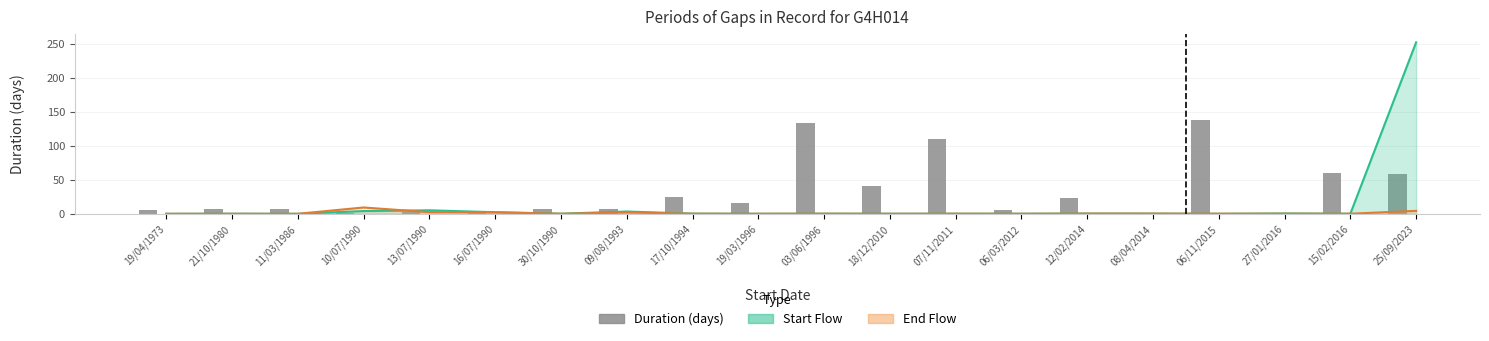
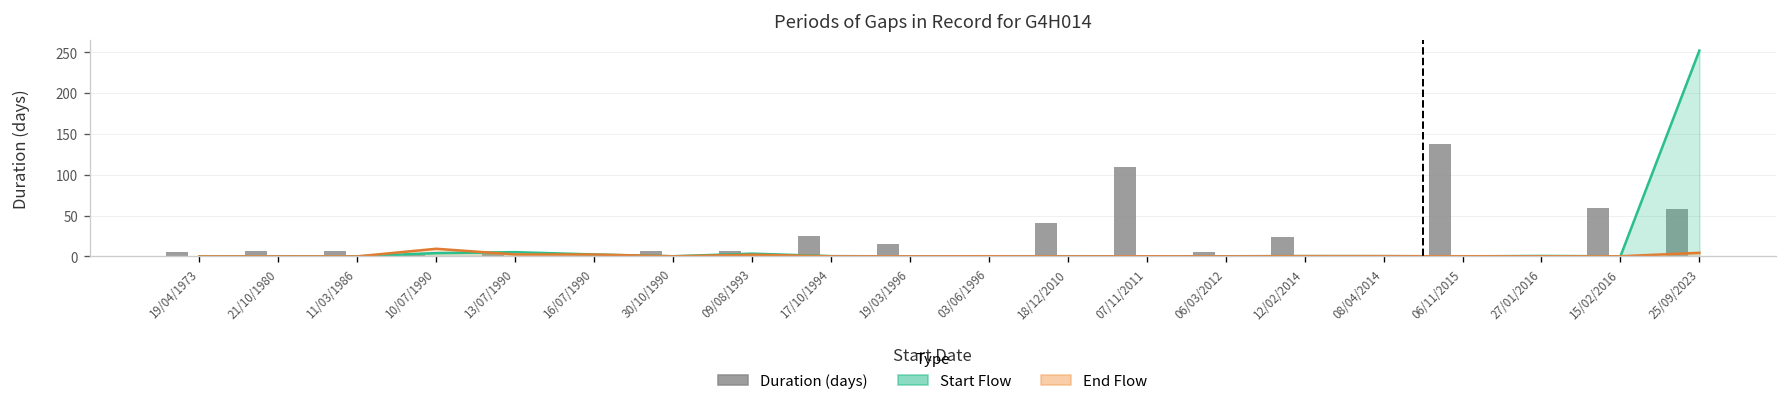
Duration (days), 03/06/1996: 130 -> 0
